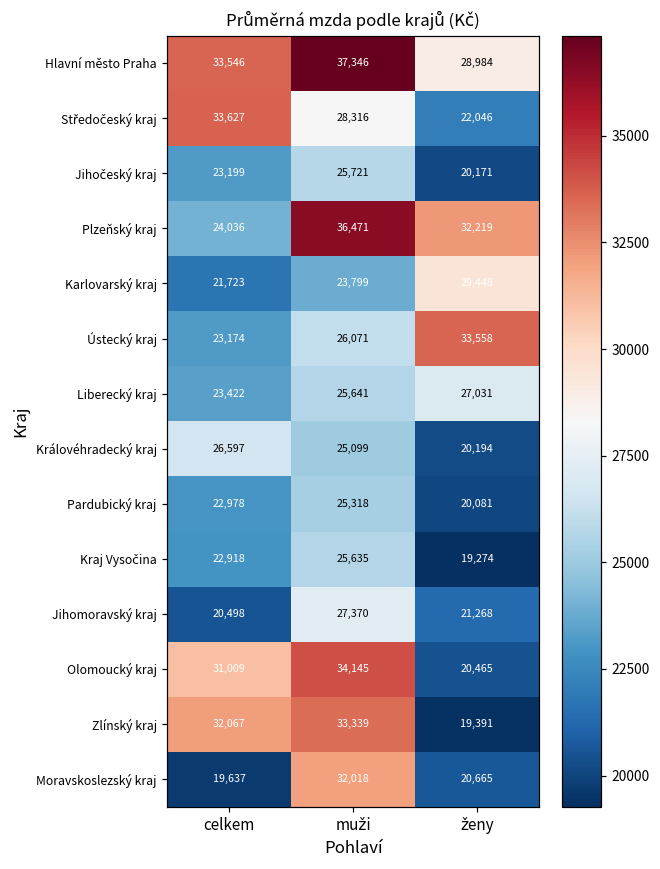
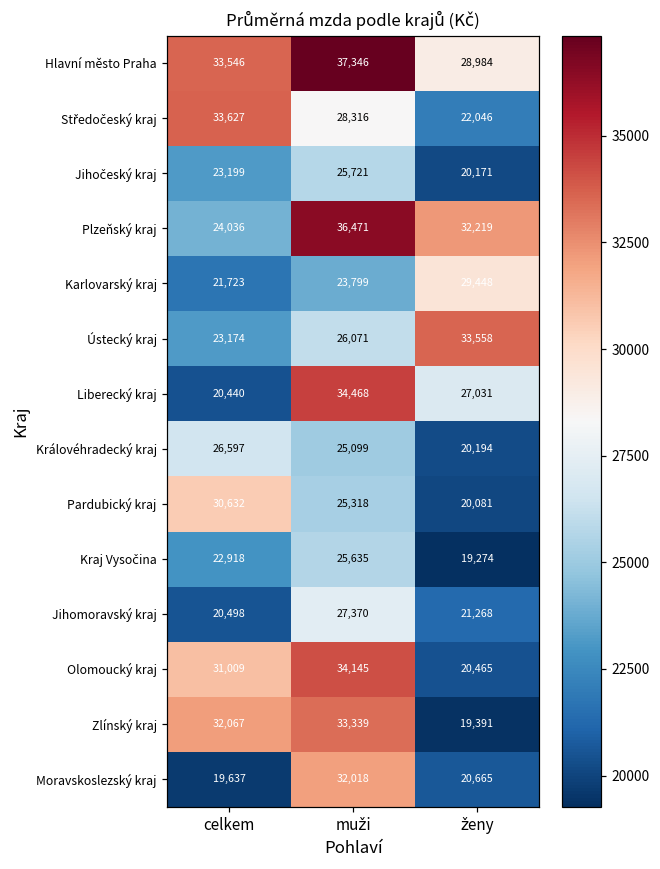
Liberecký kraj, celkem: 23,422 -> 20,440
Liberecký kraj, muži: 25,641 -> 34,468
Pardubický kraj, celkem: 22,978 -> 30,632
